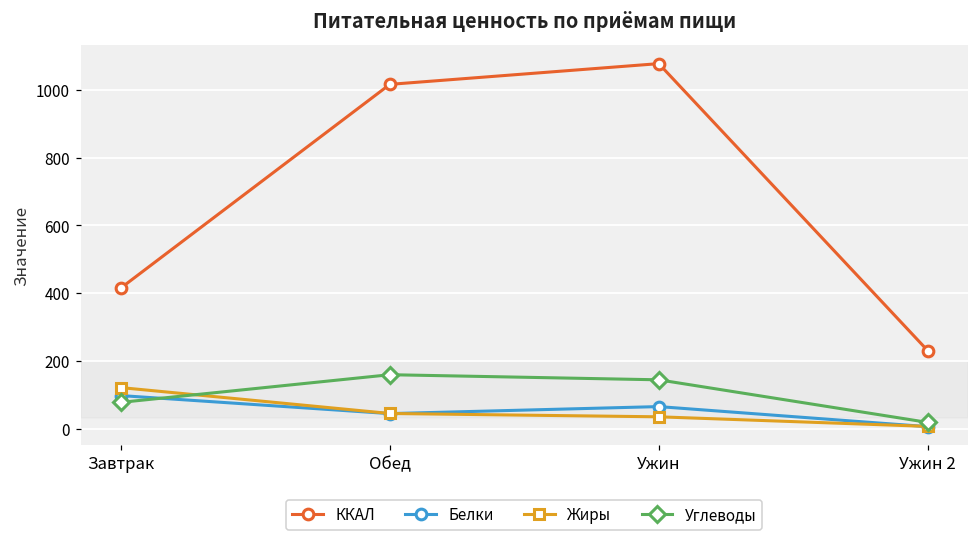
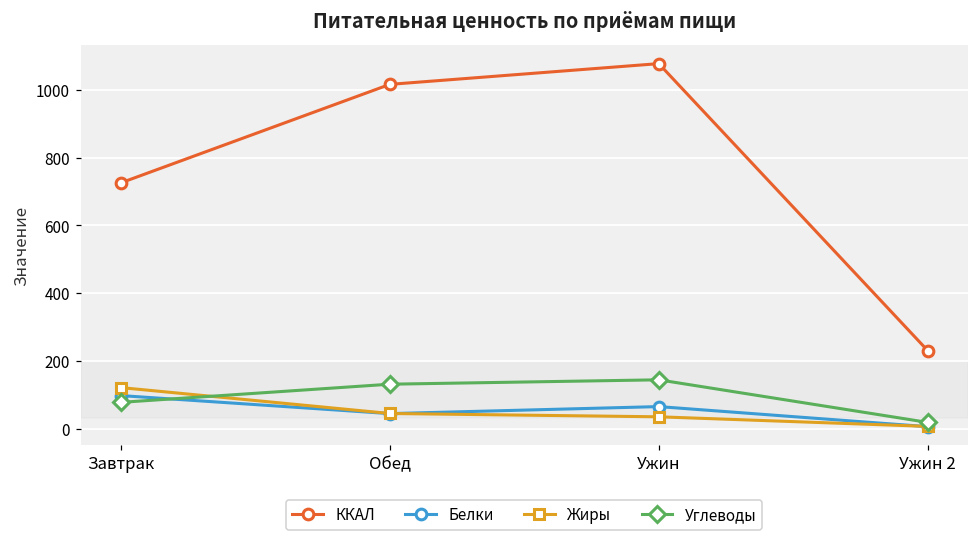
ККАЛ, Завтрак: 420 -> 730
Углеводы, Обед: 160 -> 130
